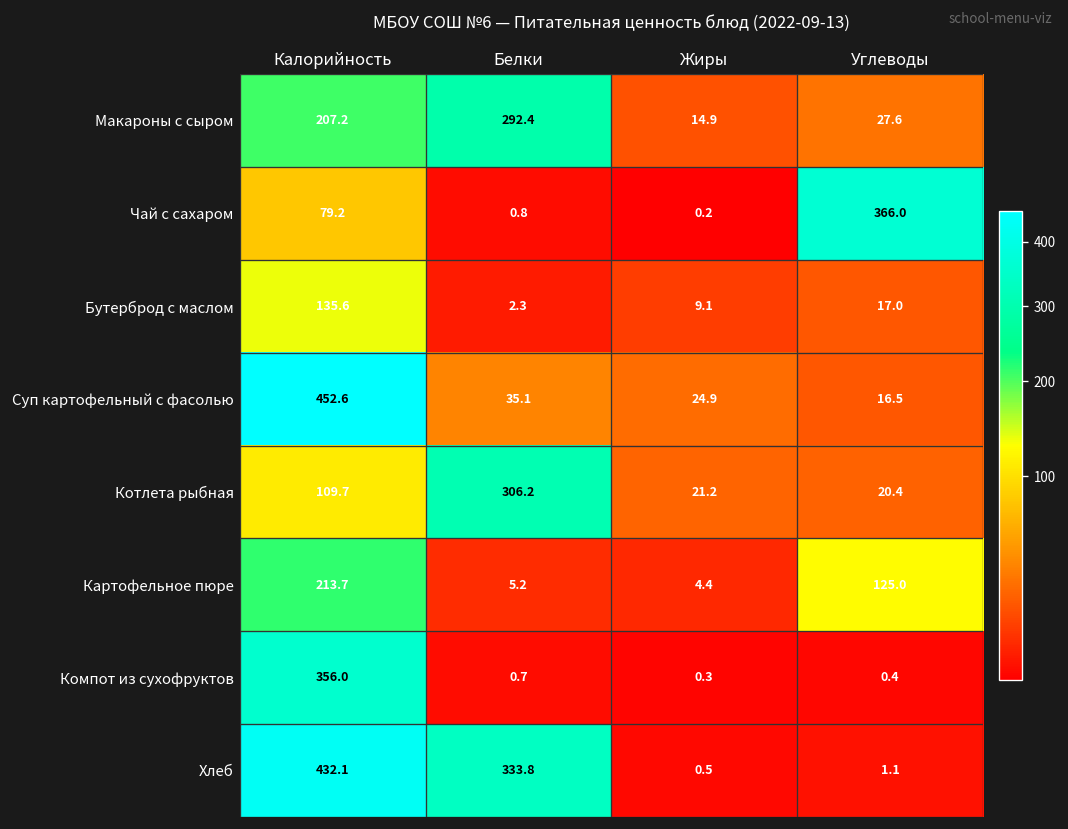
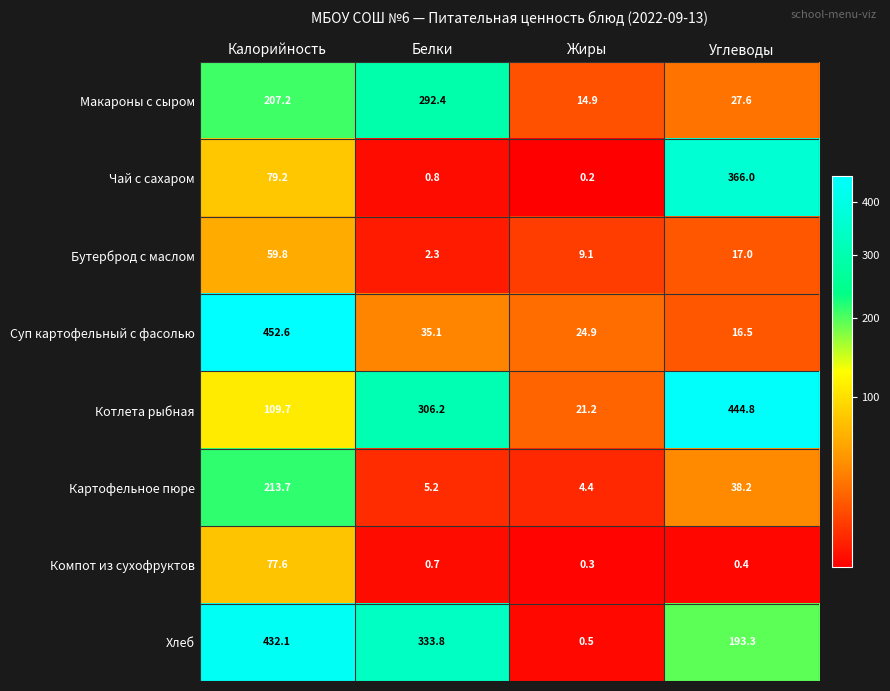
Бутерброд с маслом, Калорийность: 135.6 -> 59.8
Котлета рыбная, Углеводы: 20.4 -> 444.8
Картофельное пюре, Углеводы: 125.0 -> 38.2
Компот из сухофруктов, Калорийность: 356.0 -> 77.6
Хлеб, Углеводы: 1.1 -> 193.3
